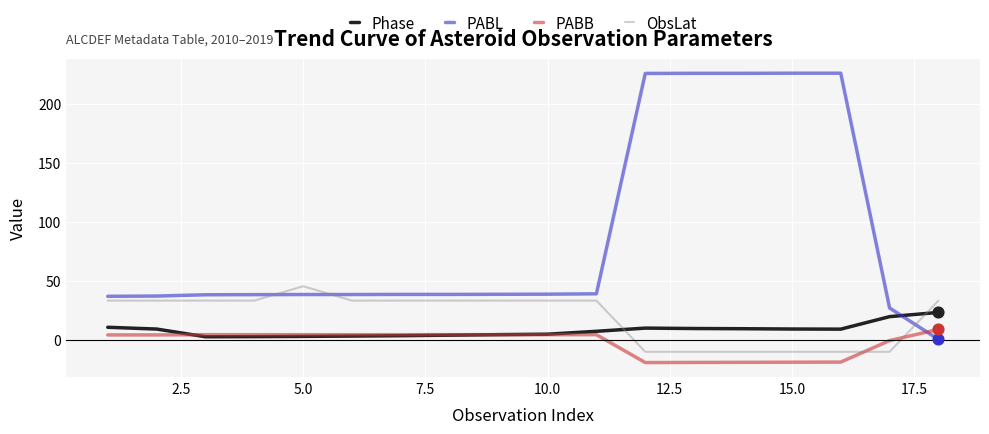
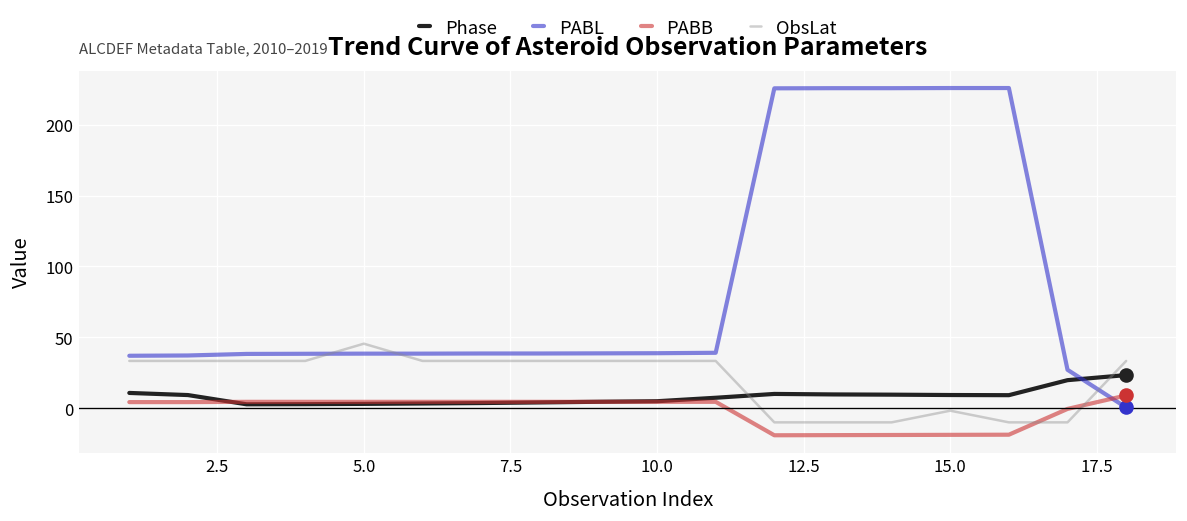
ObsLat, 15.0: -10 -> -2
